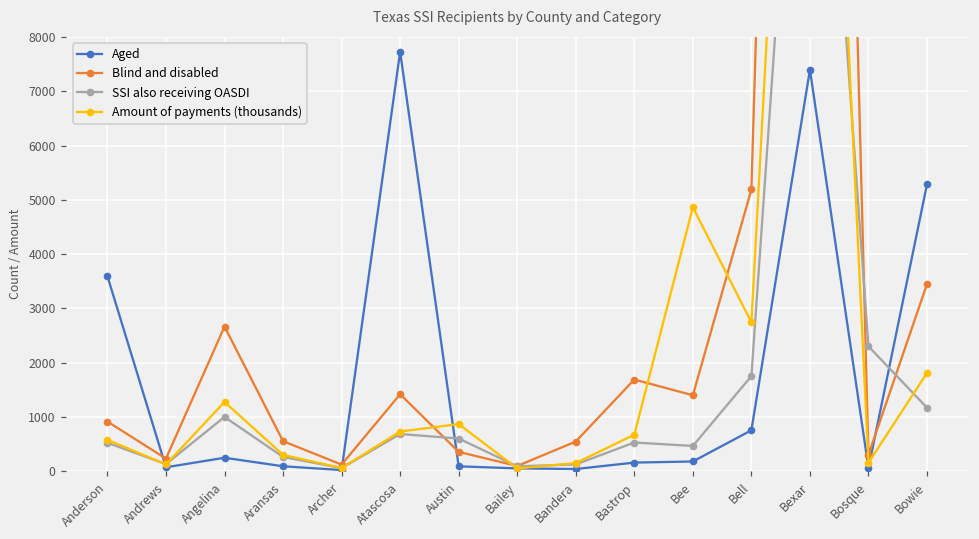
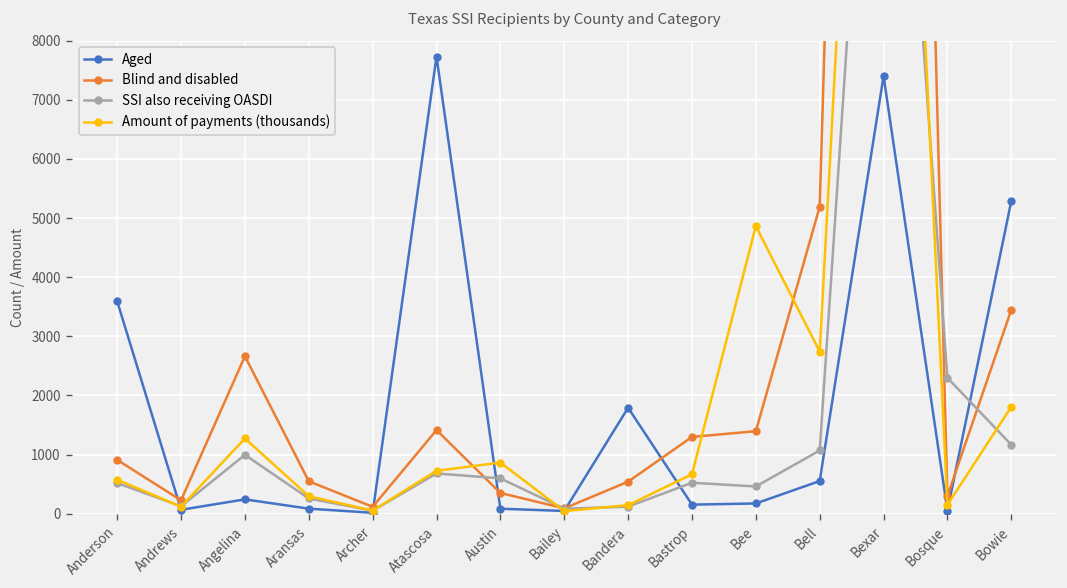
Aged, Bandera: 0 -> 1800
Blind and disabled, Bastrop: 1700 -> 1300
Aged, Bell: 800 -> 600
SSI also receiving OASDI, Bell: 1800 -> 1100
